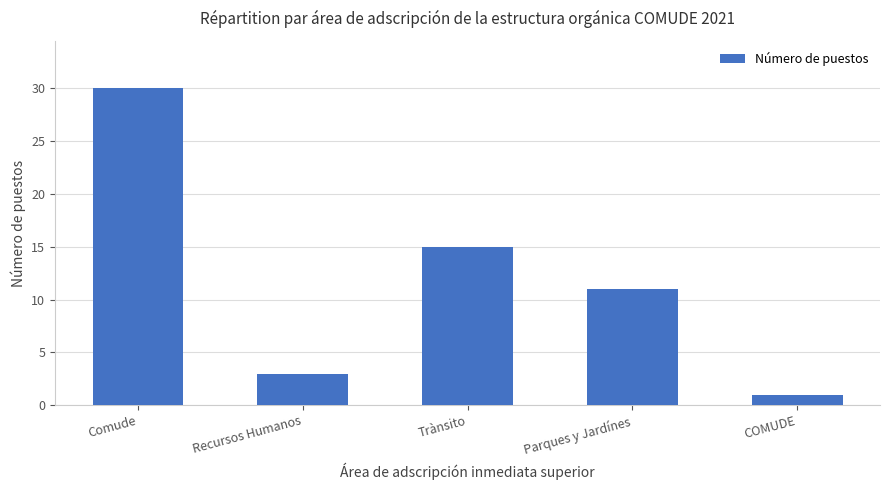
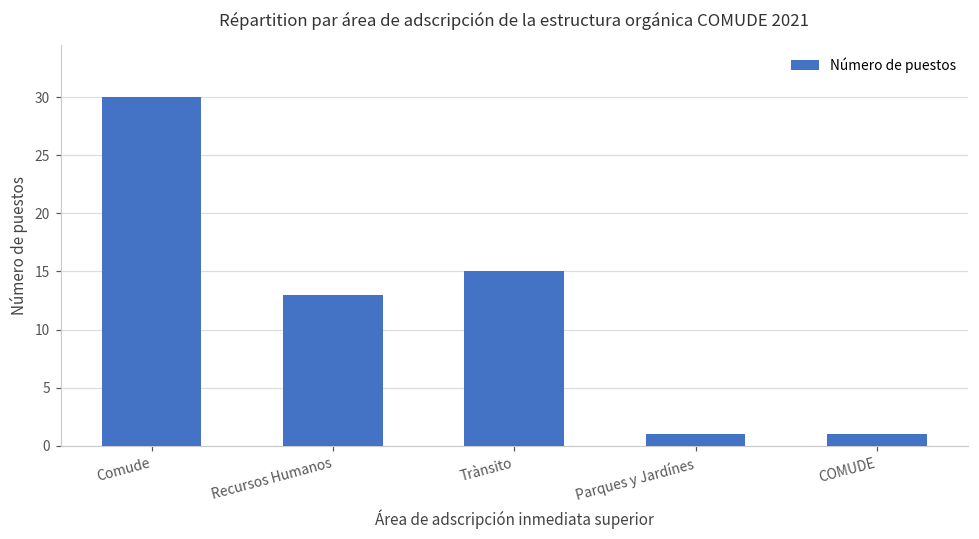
Recursos Humanos: 3 -> 13
Parques y Jardínes: 11 -> 1
